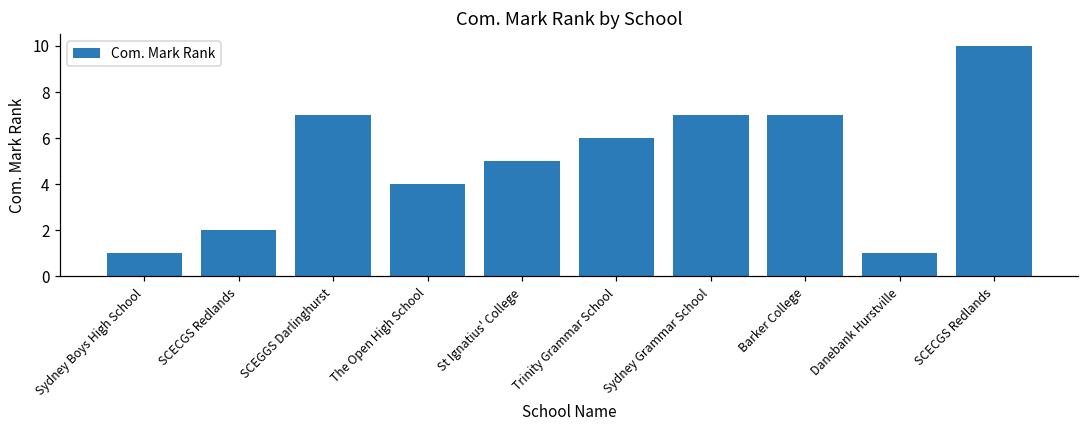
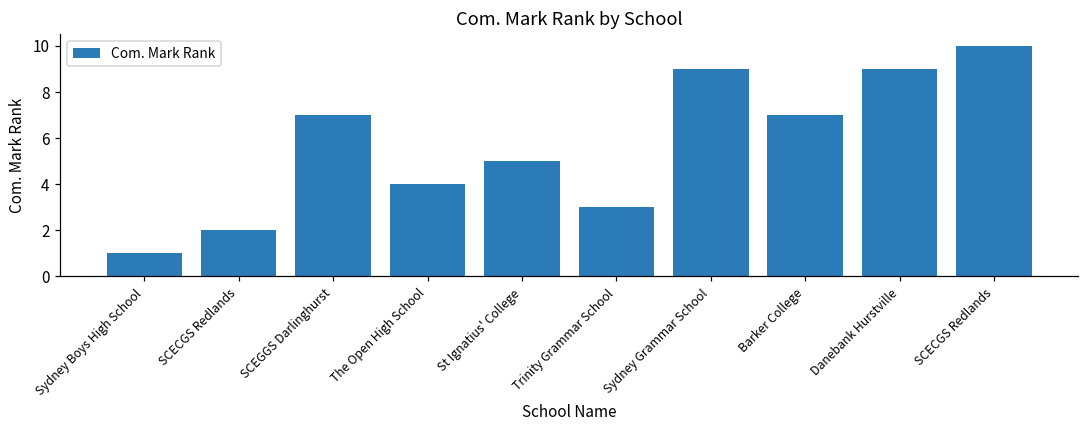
Trinity Grammar School: 6 -> 3
Sydney Grammar School: 7 -> 9
Danebank Hurstville: 1 -> 9
